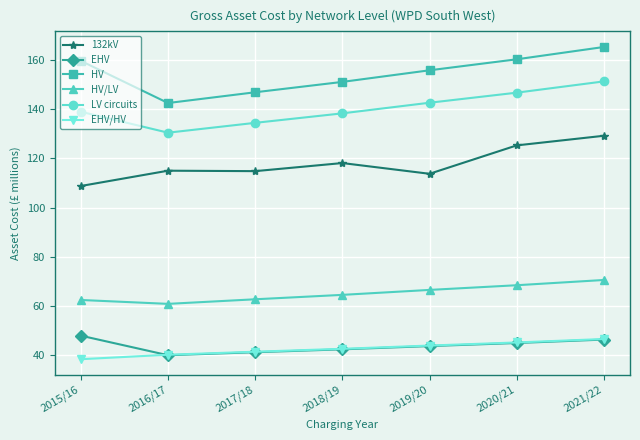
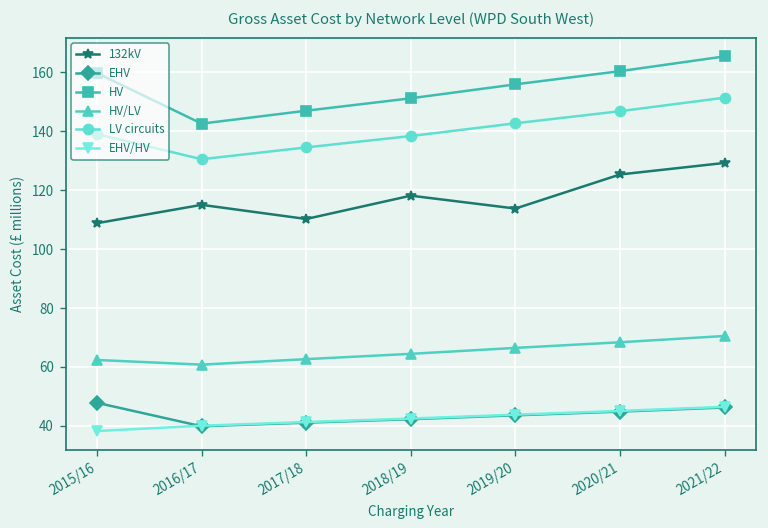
132kV, 2017/18: 115 -> 110
